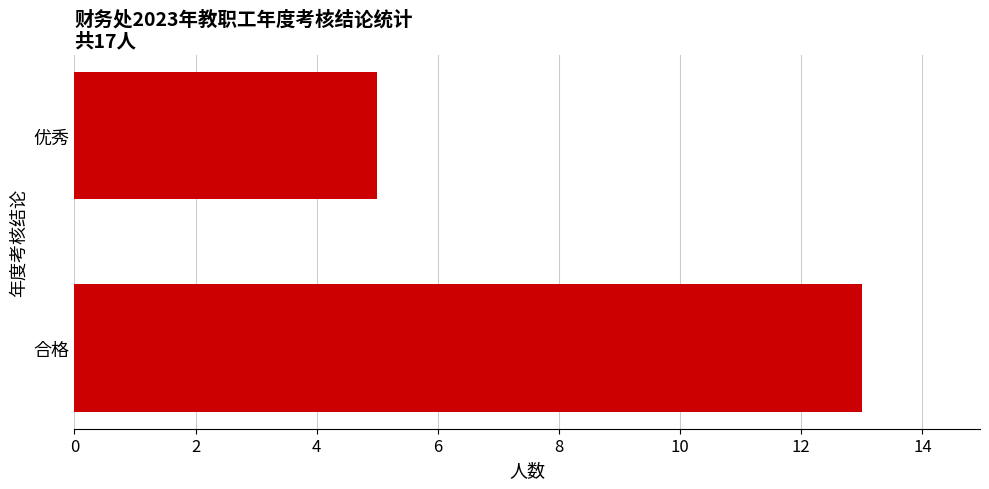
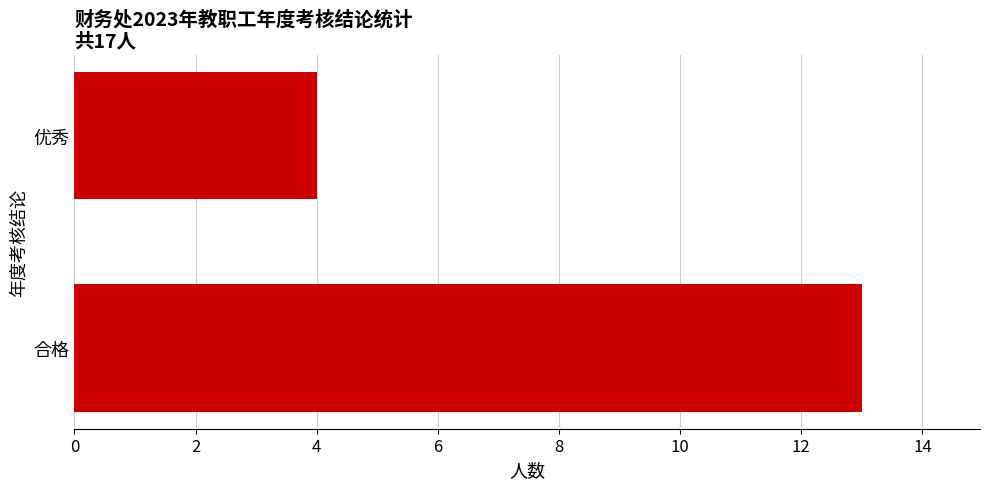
优秀: 5 -> 4
